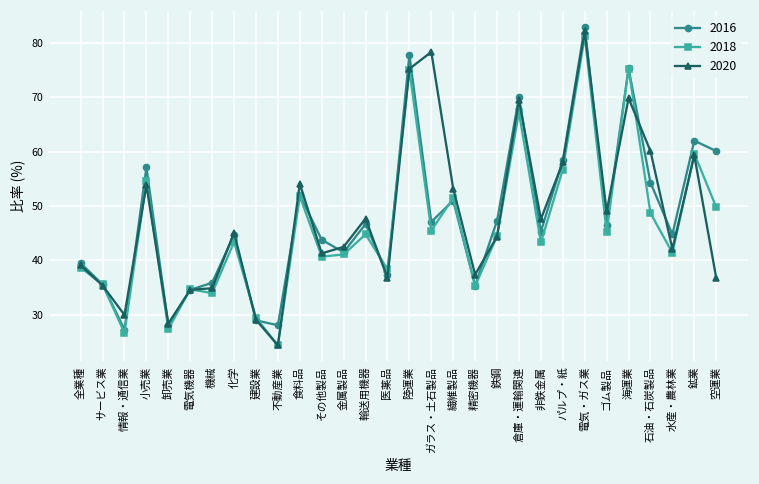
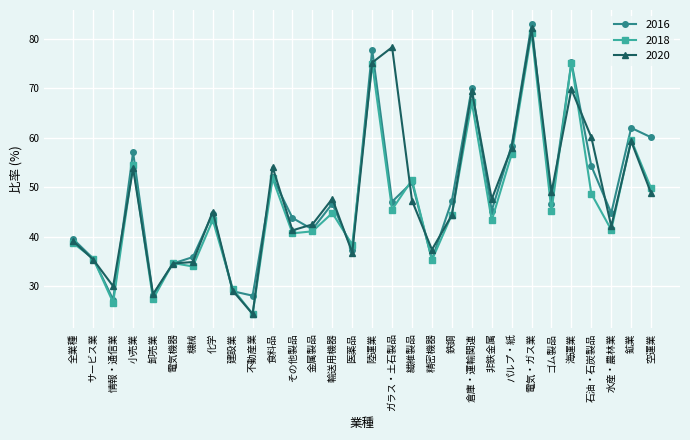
2020, 繊維製品: 53 -> 47
2020, 空運業: 37 -> 49
